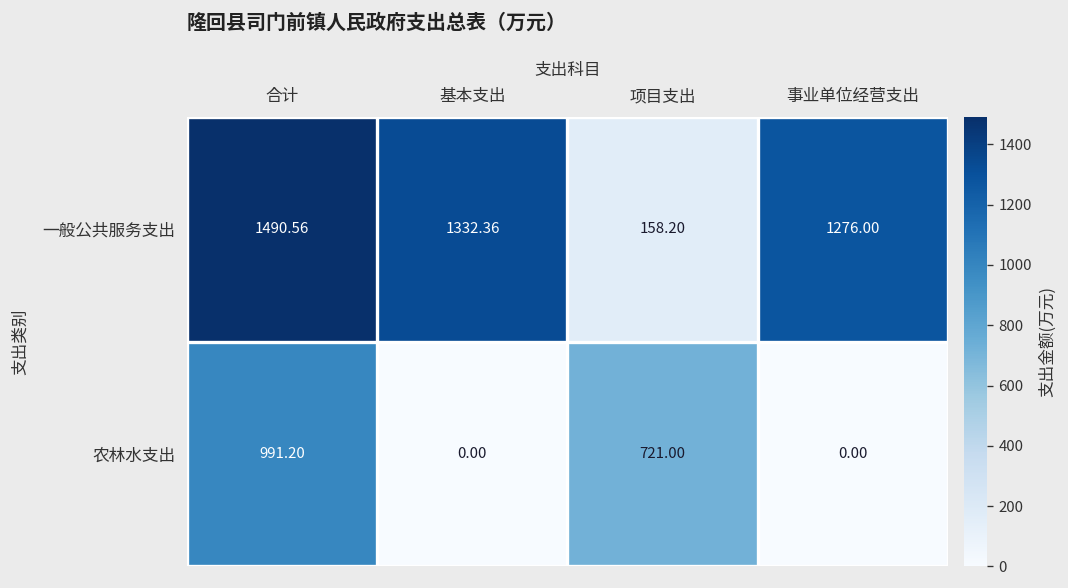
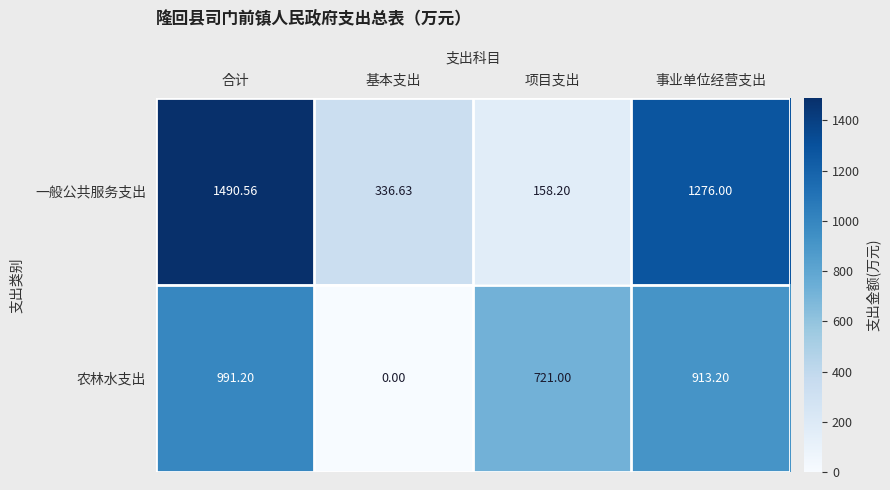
一般公共服务支出, 基本支出: 1332.36 -> 336.63
农林水支出, 事业单位经营支出: 0.00 -> 913.20
